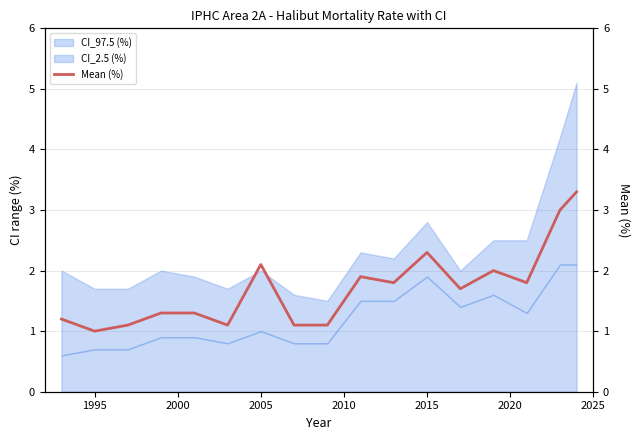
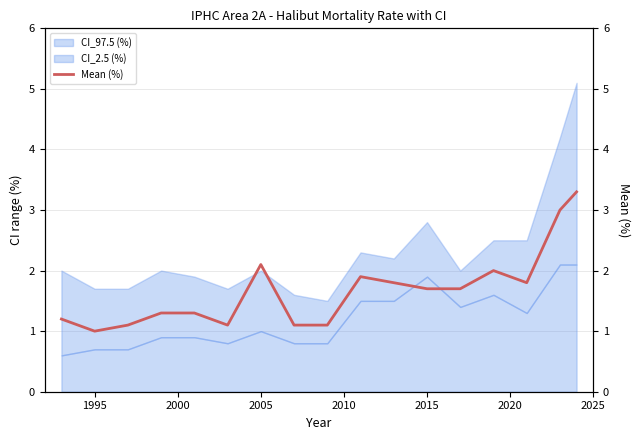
Mean (%), 2015: 2.3 -> 1.7
